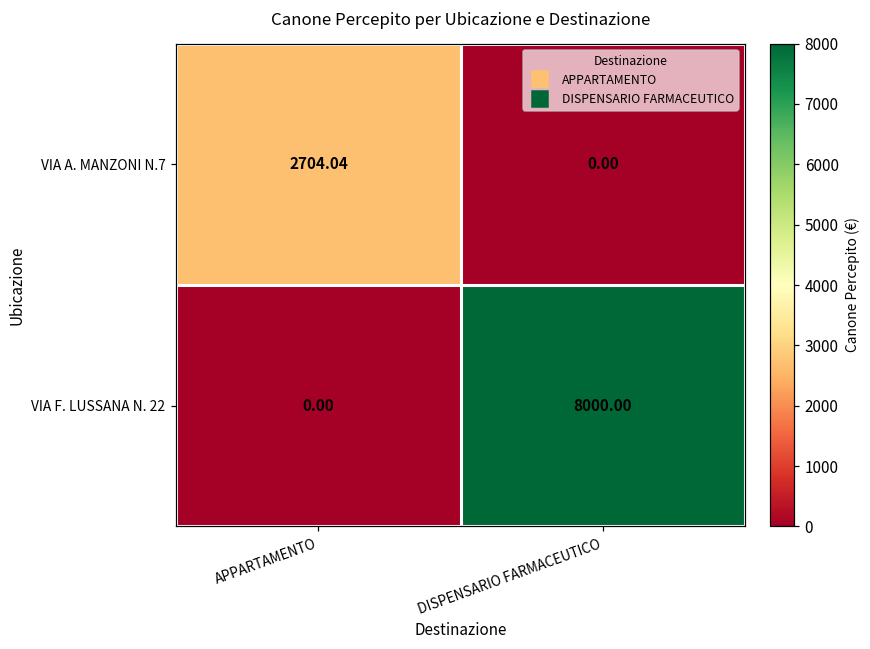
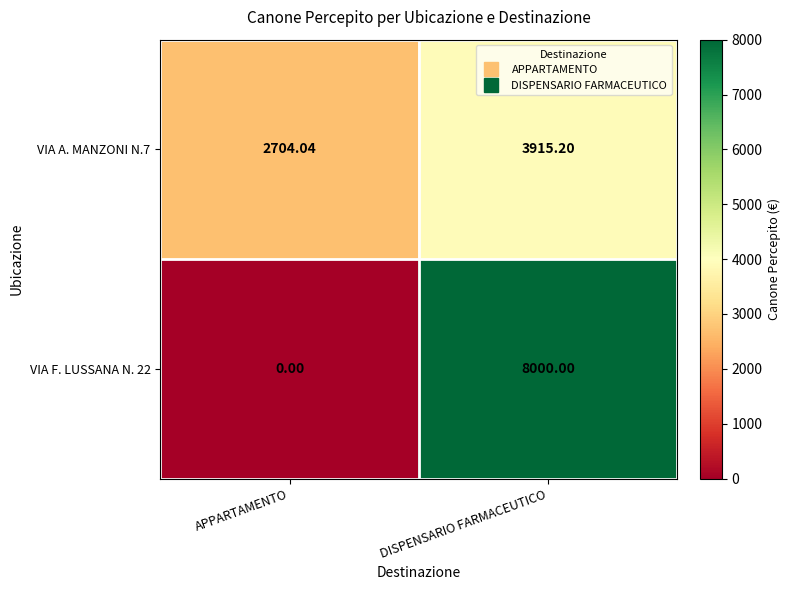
VIA A. MANZONI N.7, DISPENSARIO FARMACEUTICO: 0.00 -> 3915.20
